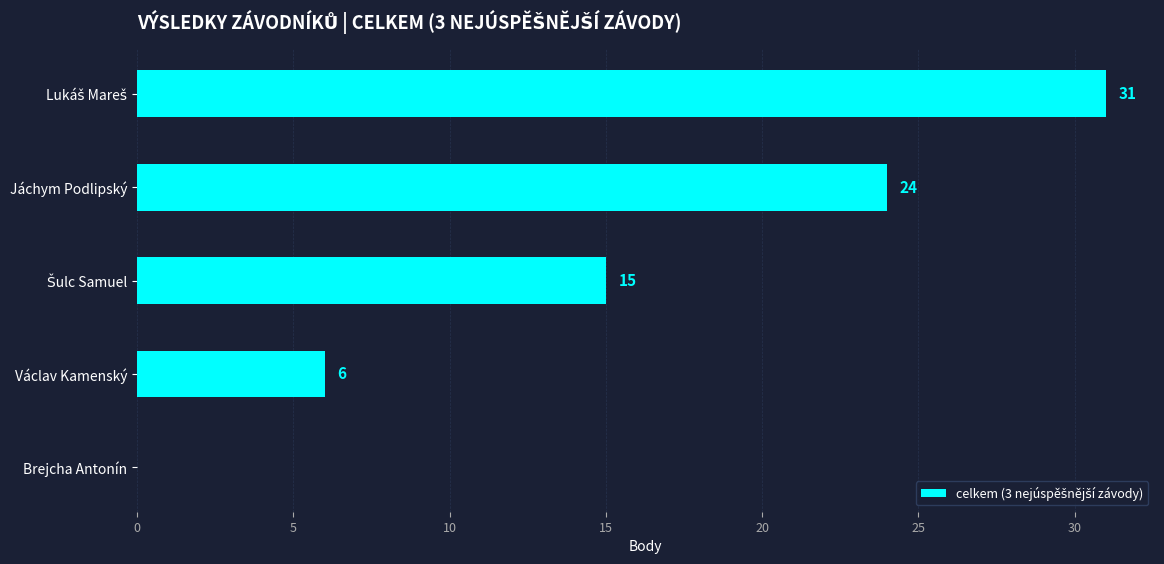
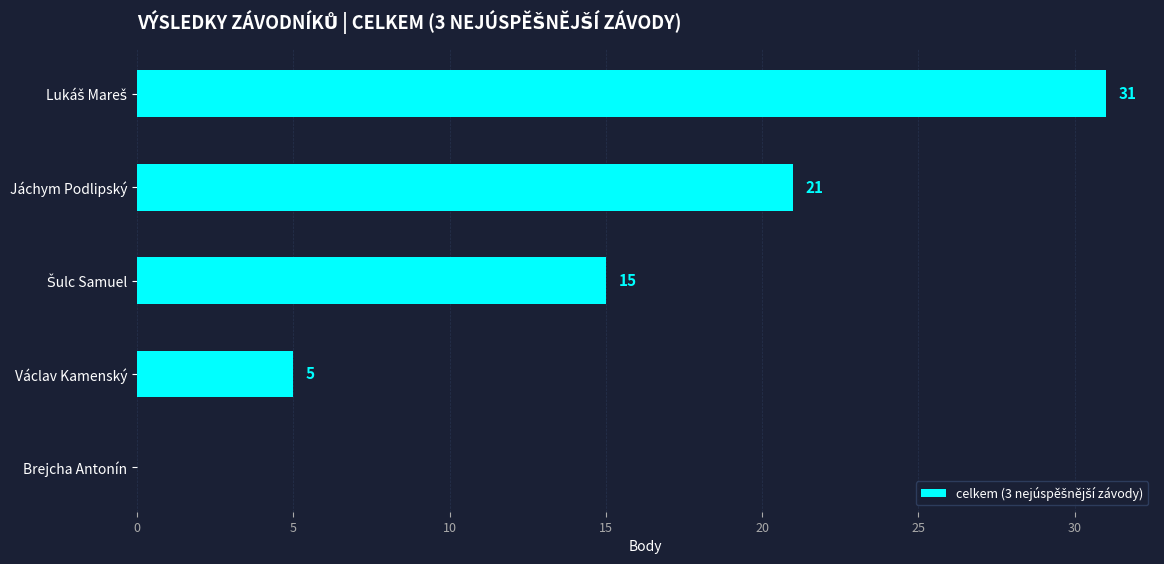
Jáchym Podlipský: 24 -> 21
Václav Kamenský: 6 -> 5
